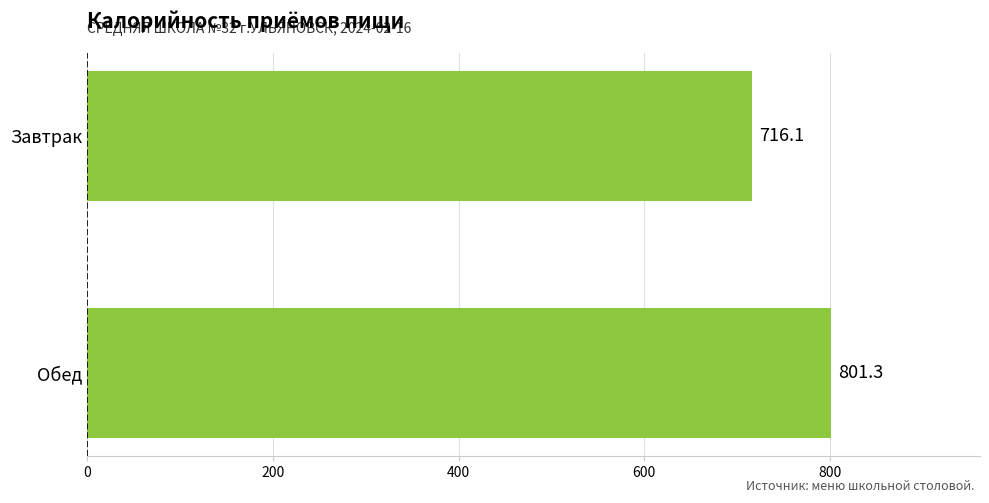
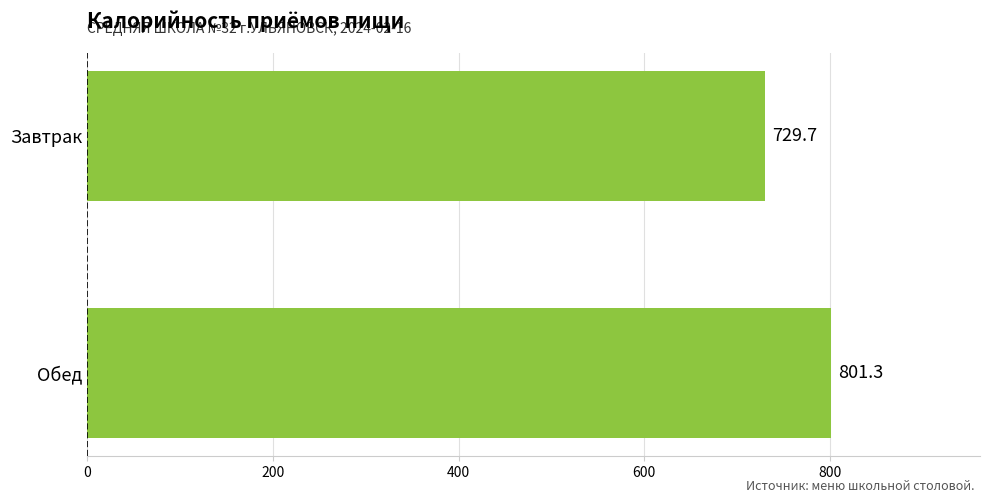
Завтрак: 716.1 -> 729.7
